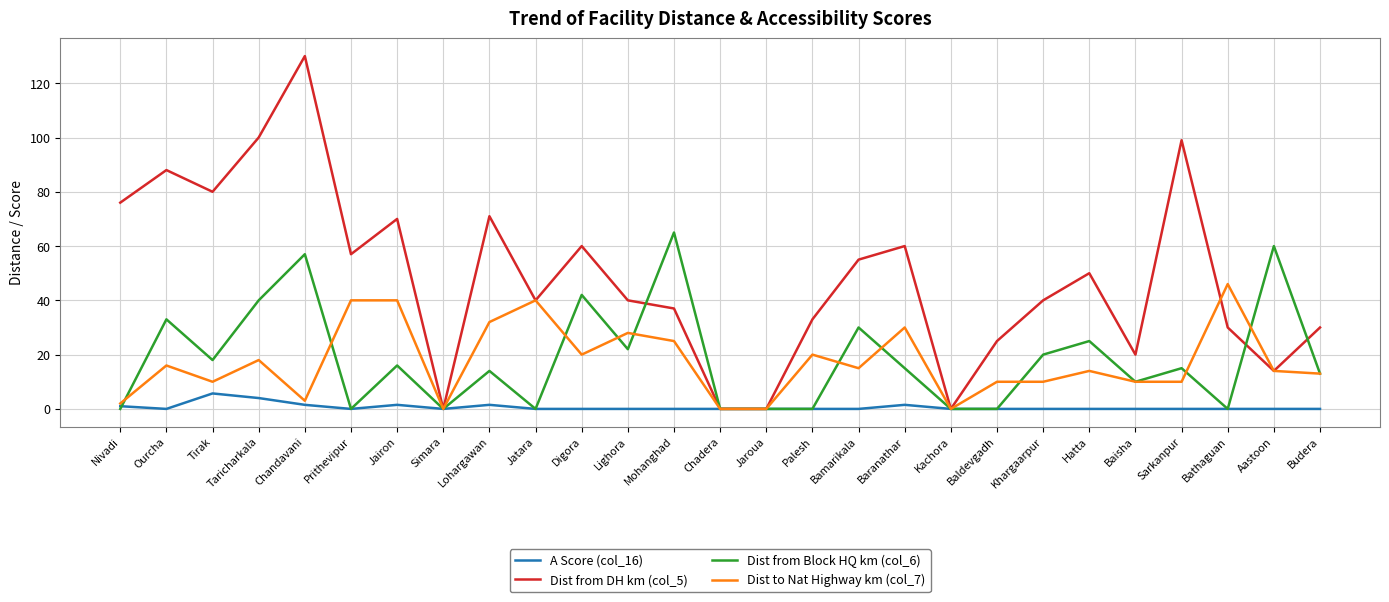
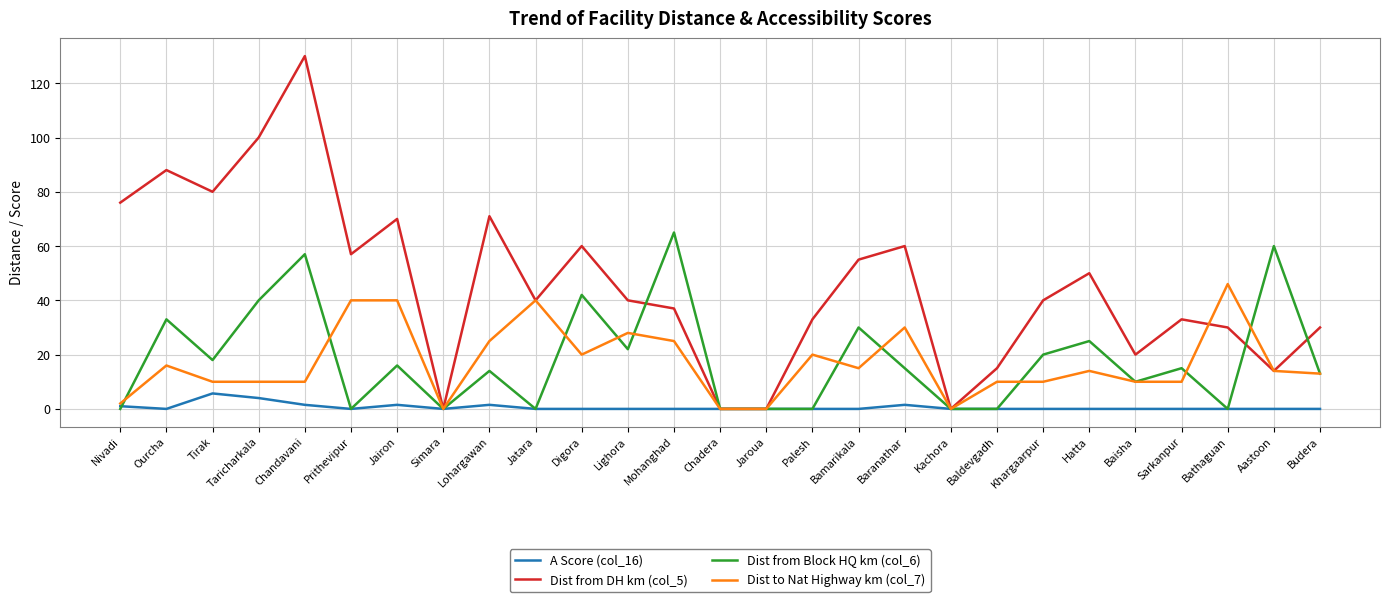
Dist to Nat Highway km (col_7), Taricharkala: 18 -> 10
Dist to Nat Highway km (col_7), Chandavani: 3 -> 10
Dist to Nat Highway km (col_7), Lohargawan: 32 -> 25
Dist from DH km (col_5), Baldevgadh: 25 -> 15
Dist from DH km (col_5), Sarkanpur: 99 -> 33
